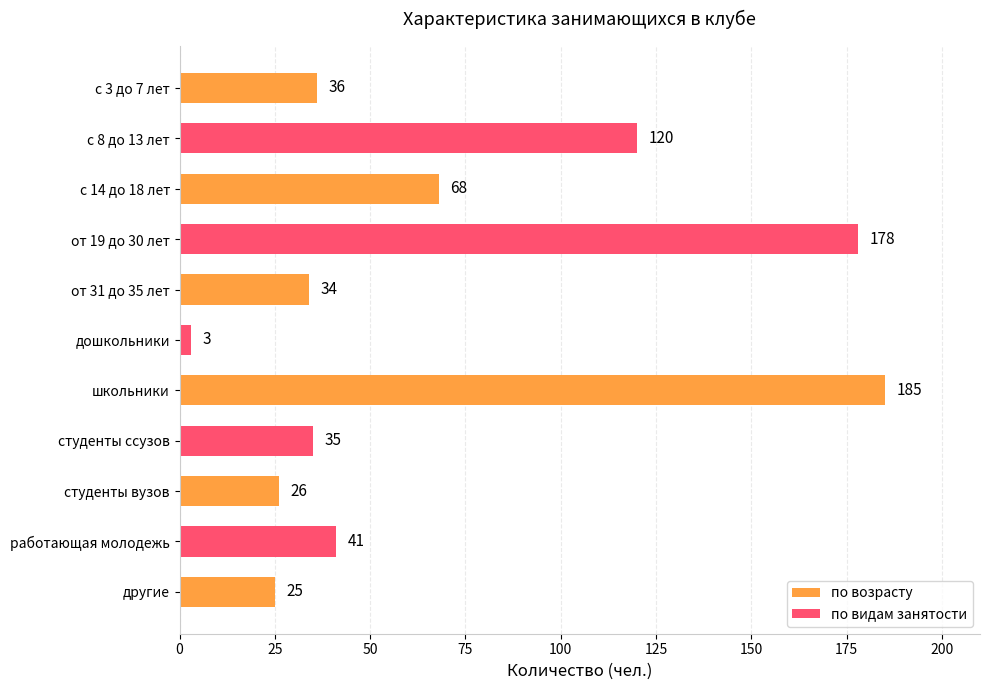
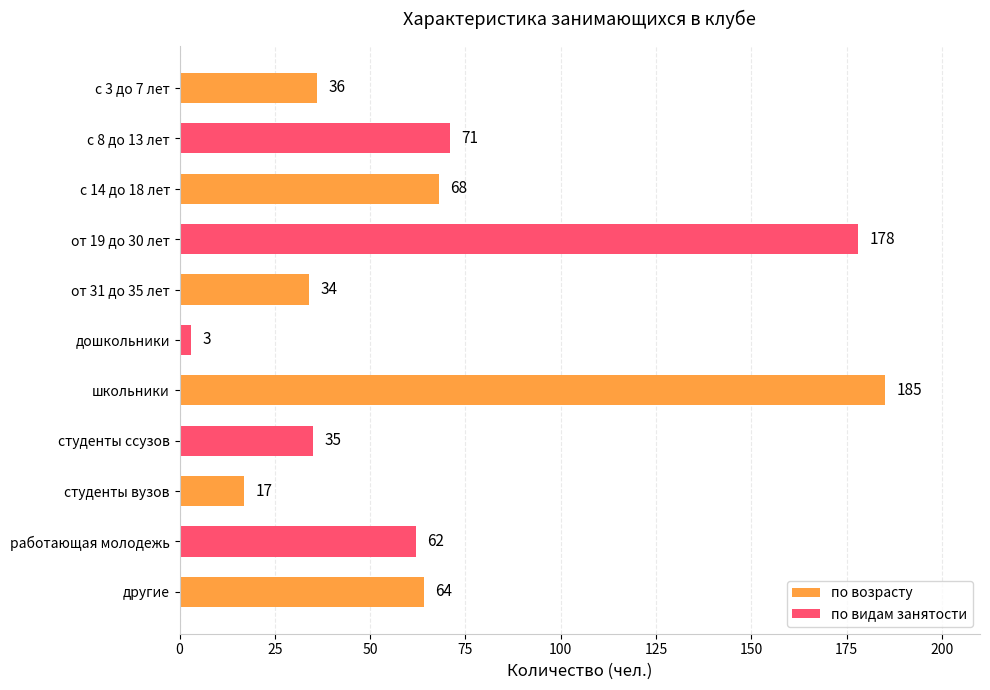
с 8 до 13 лет: 120 -> 71
студенты вузов: 26 -> 17
работающая молодежь: 41 -> 62
другие: 25 -> 64
